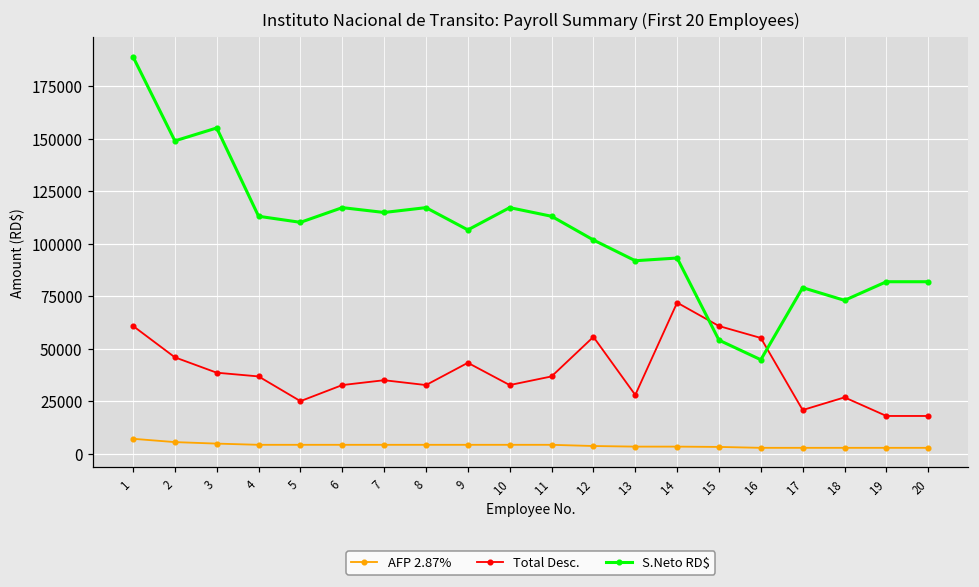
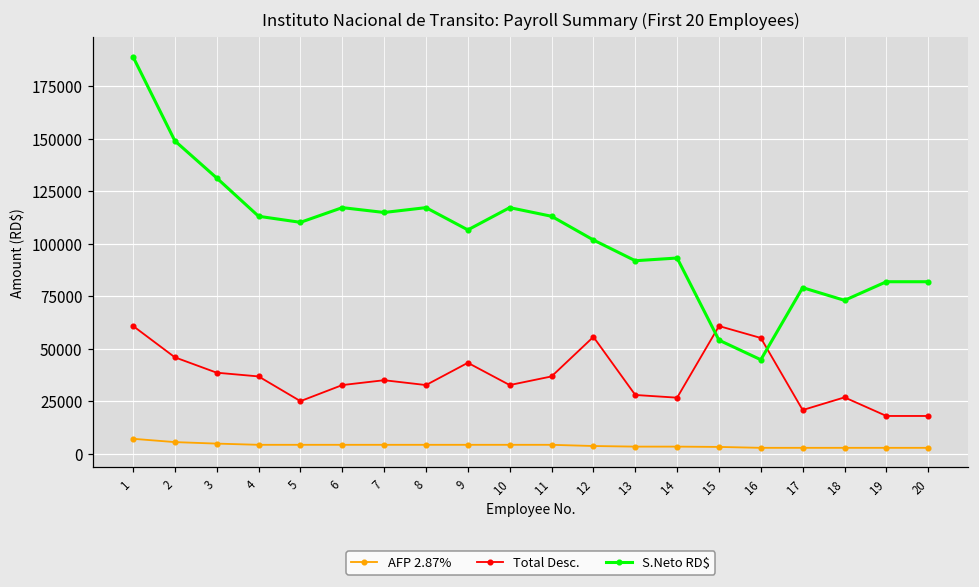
S.Neto RD$, 3: 155000 -> 131000
Total Desc., 14: 72000 -> 27000
